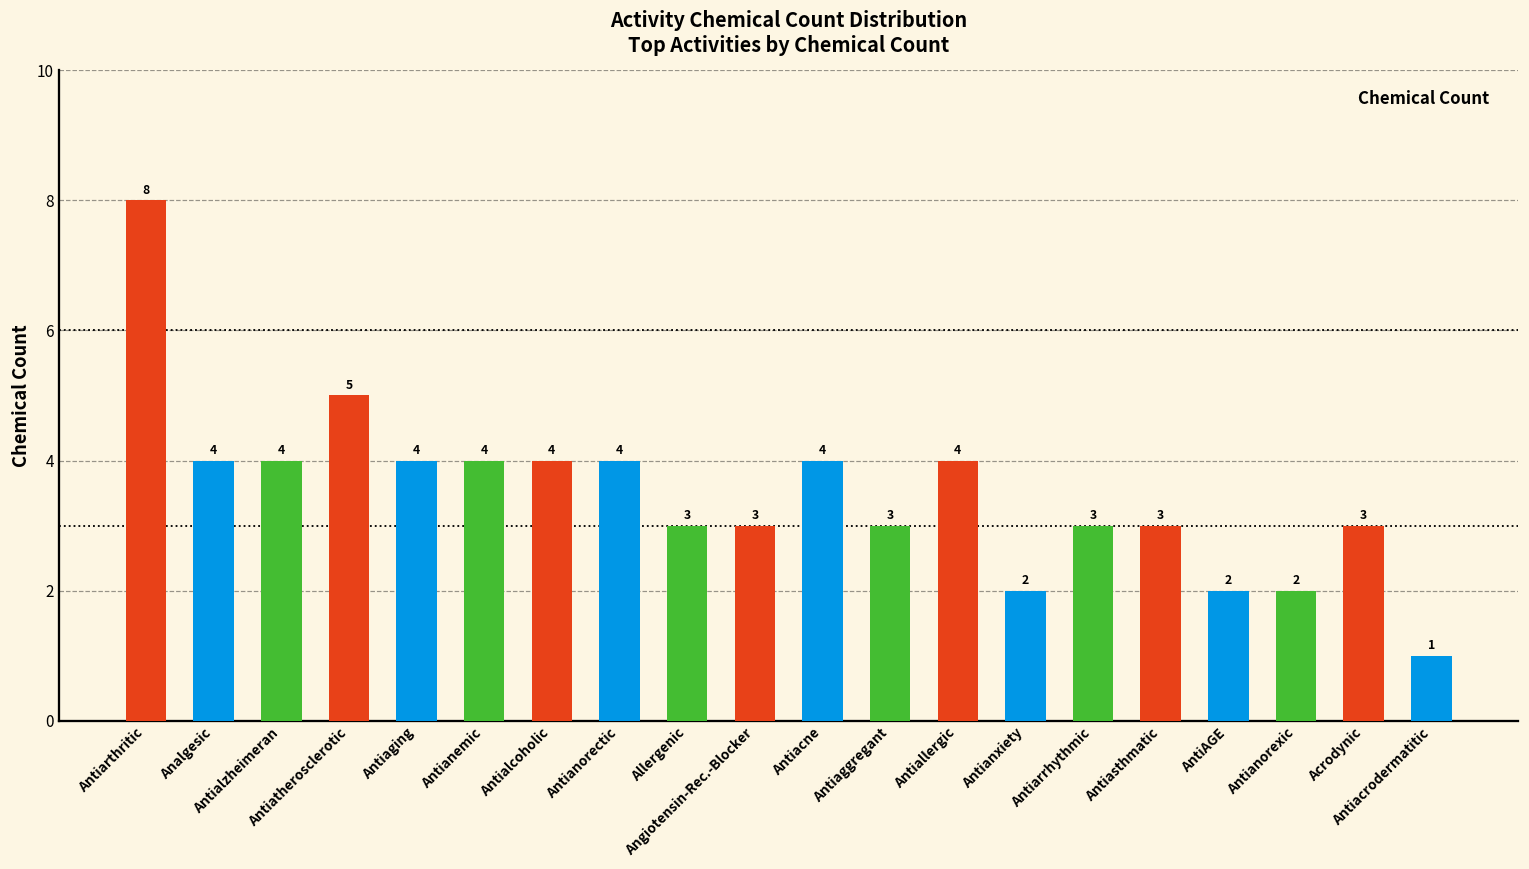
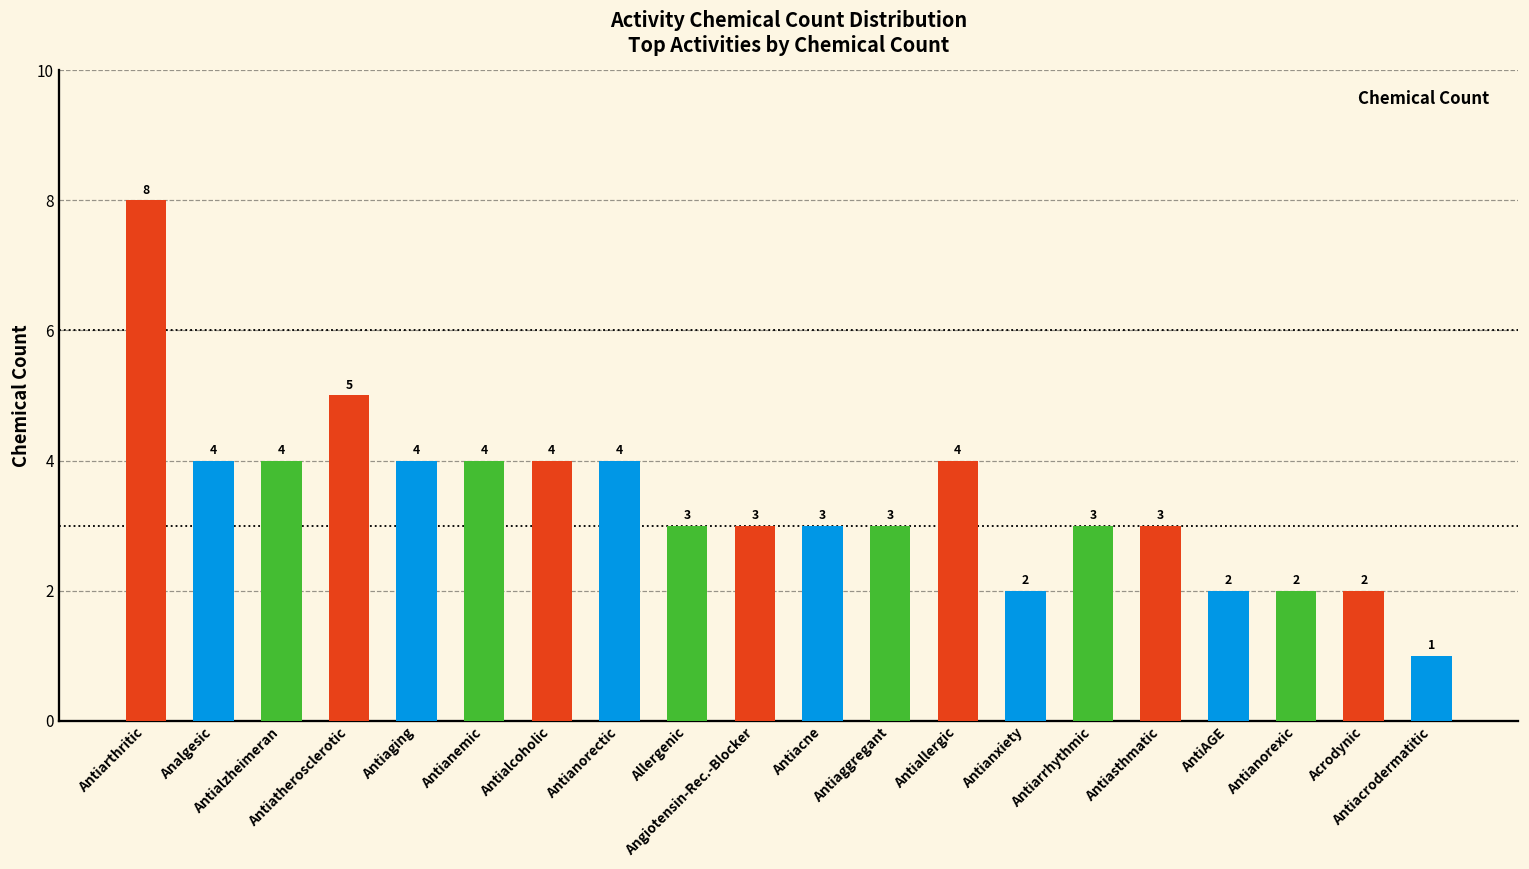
Antiacne: 4 -> 3
Acrodynic: 3 -> 2
